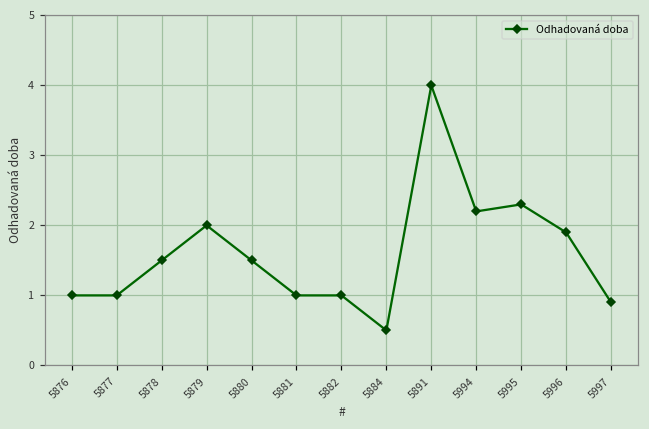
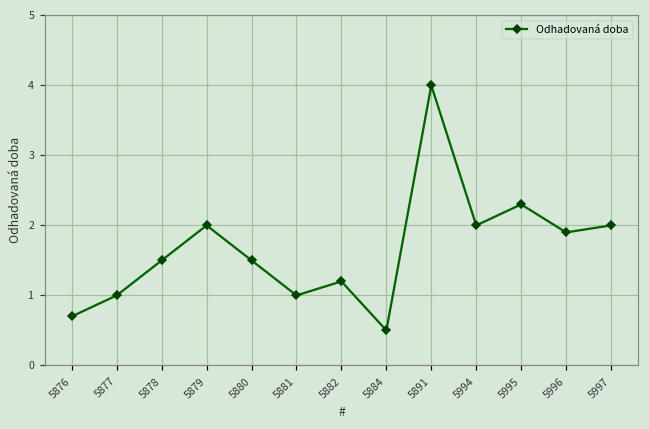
5876: 1.0 -> 0.7
5882: 1.0 -> 1.2
5994: 2.2 -> 2.0
5997: 0.9 -> 2.0
